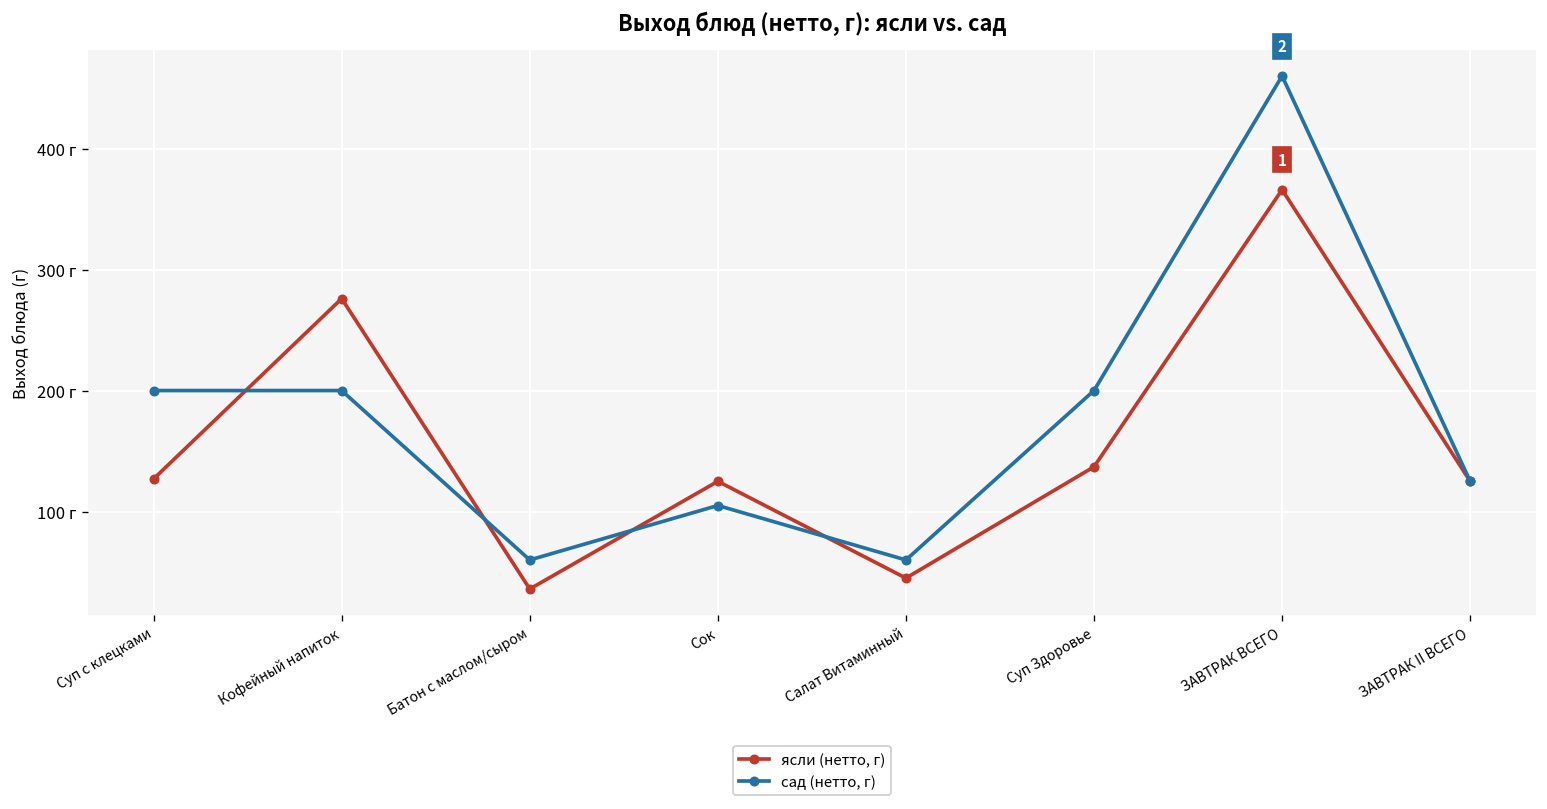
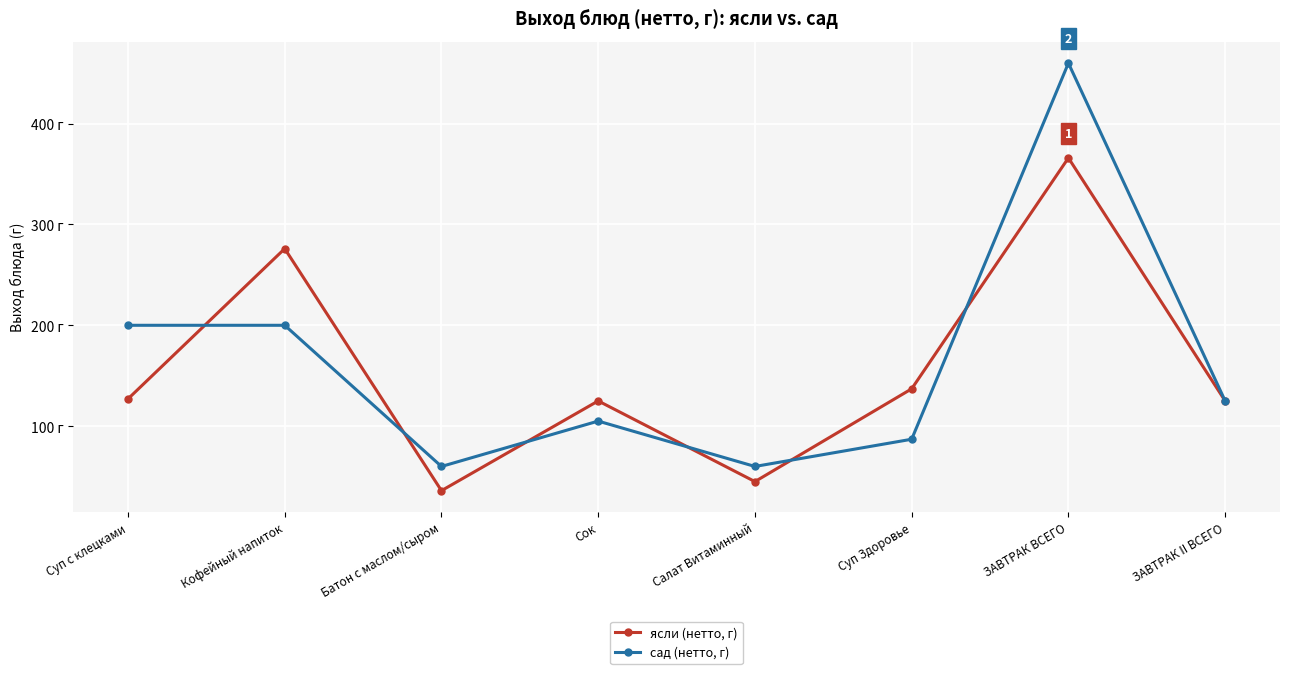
сад (нетто, г), Суп Здоровье: 200 г -> 87 г
